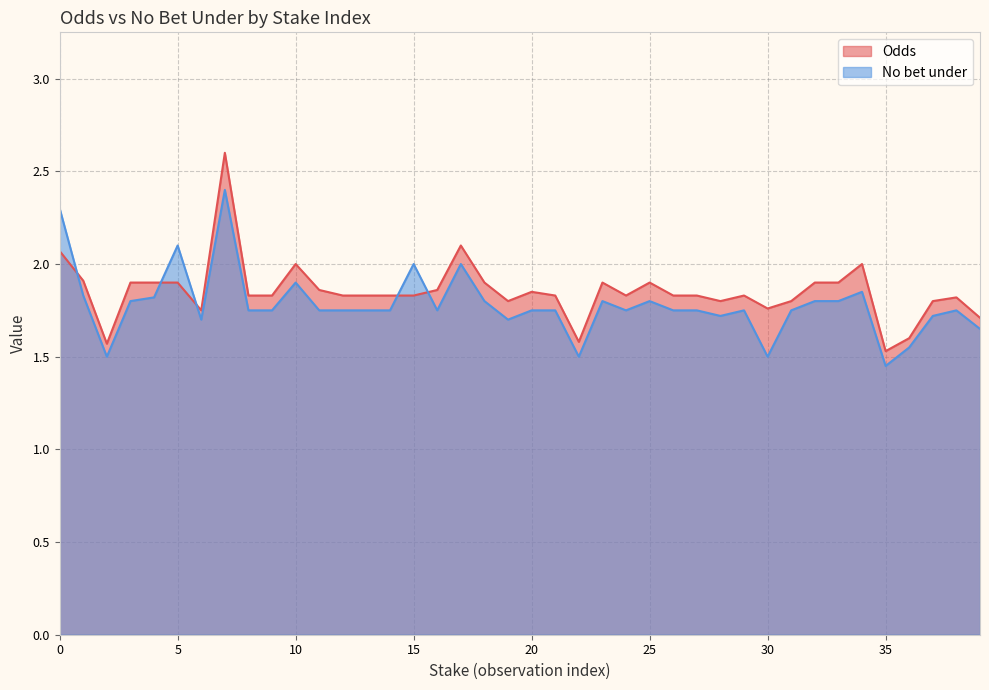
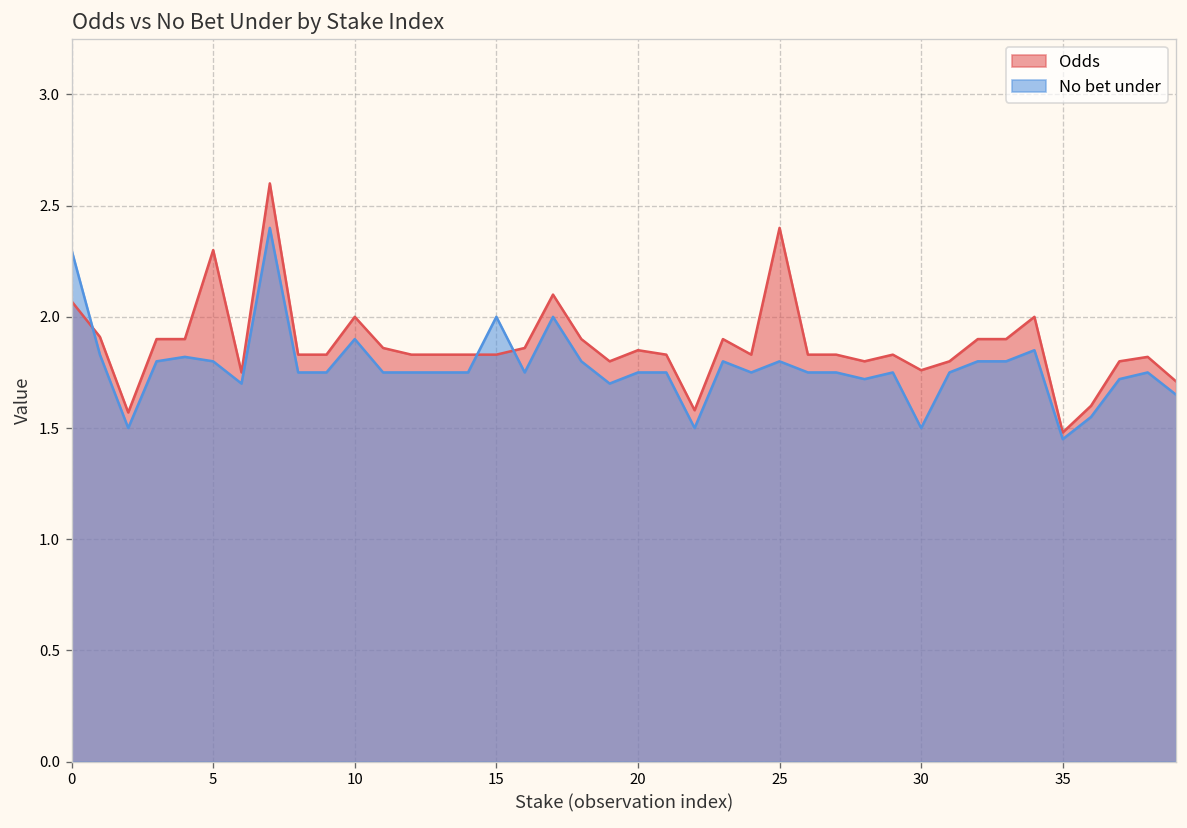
Odds, 5: 1.9 -> 2.3
No bet under, 5: 2.1 -> 1.8
Odds, 25: 1.9 -> 2.4
Odds, 35: 1.53 -> 1.48
